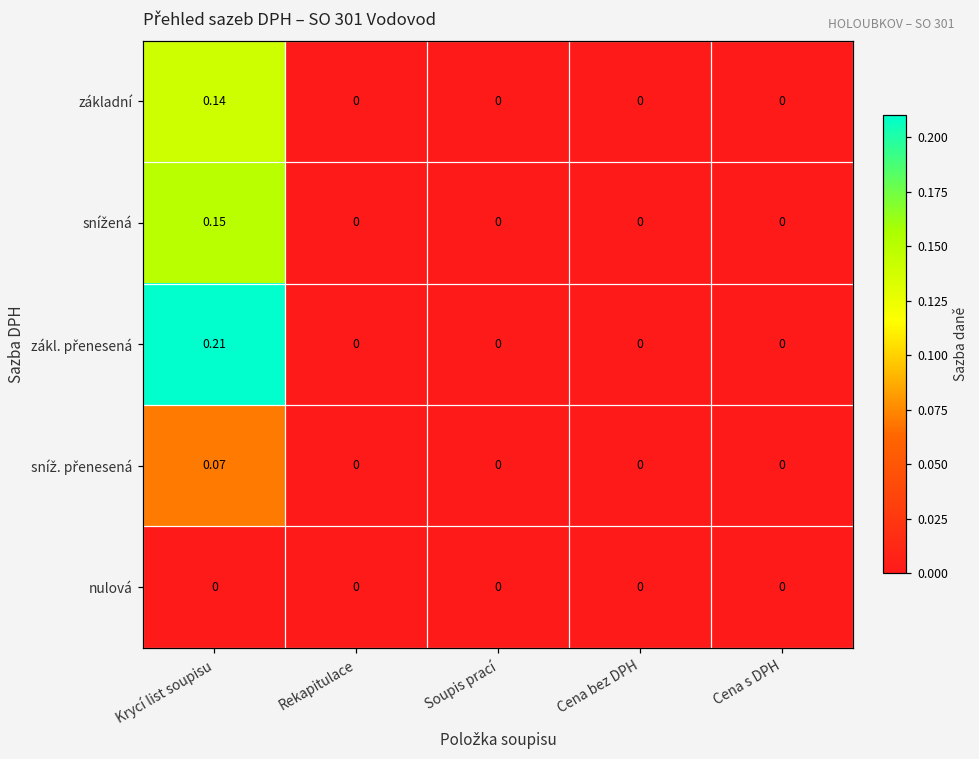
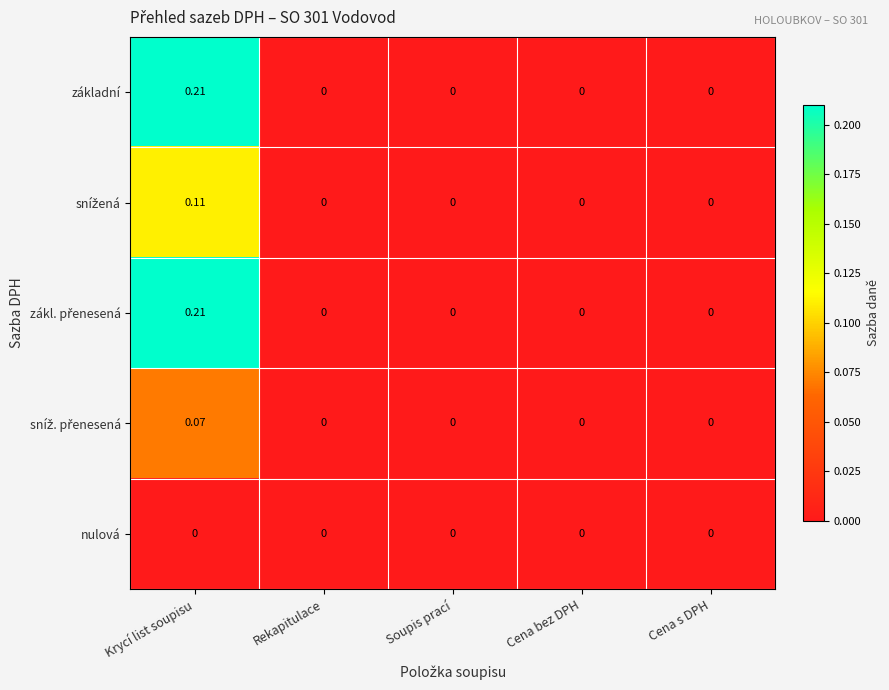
základní, Krycí list soupisu: 0.14 -> 0.21
snížená, Krycí list soupisu: 0.15 -> 0.11
